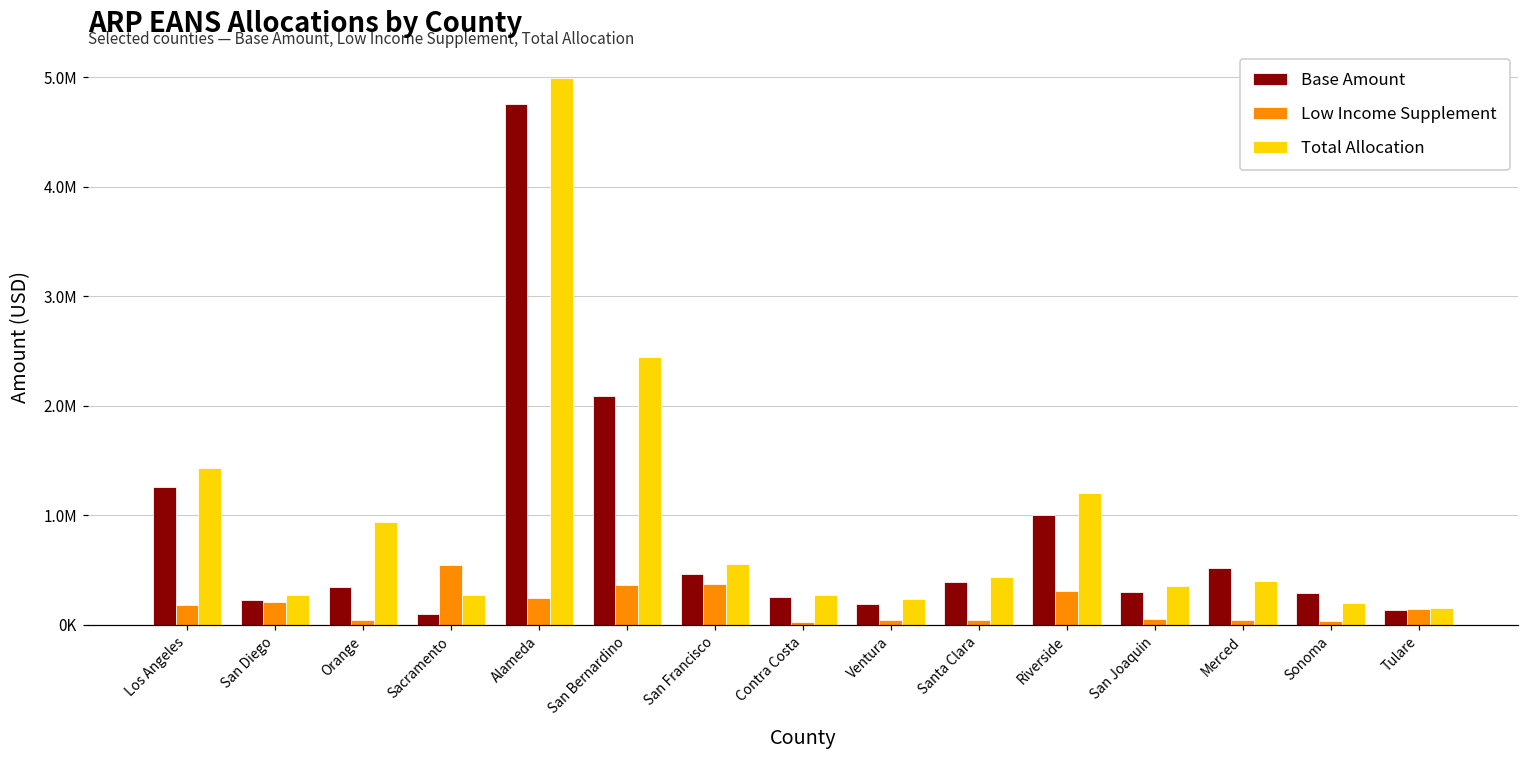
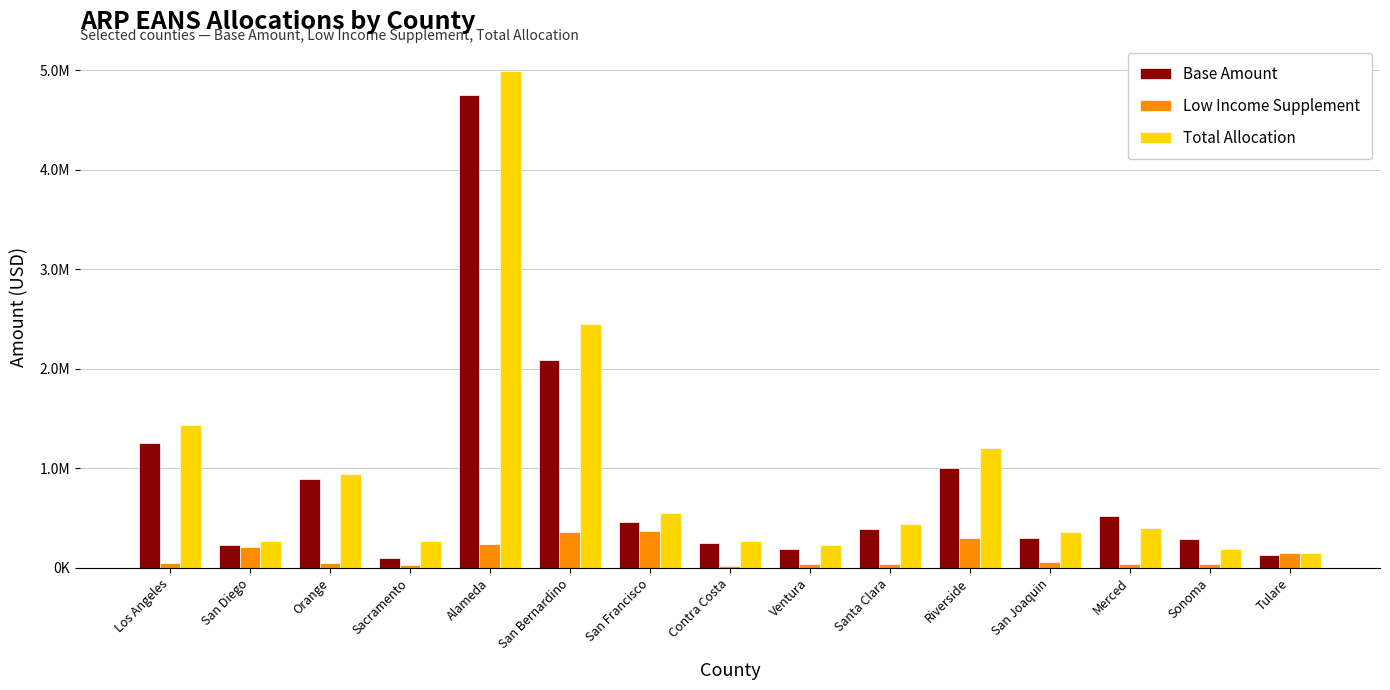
Low Income Supplement, Los Angeles: 200000 -> 0
Base Amount, Orange: 300000 -> 900000
Low Income Supplement, Sacramento: 500000 -> 0
